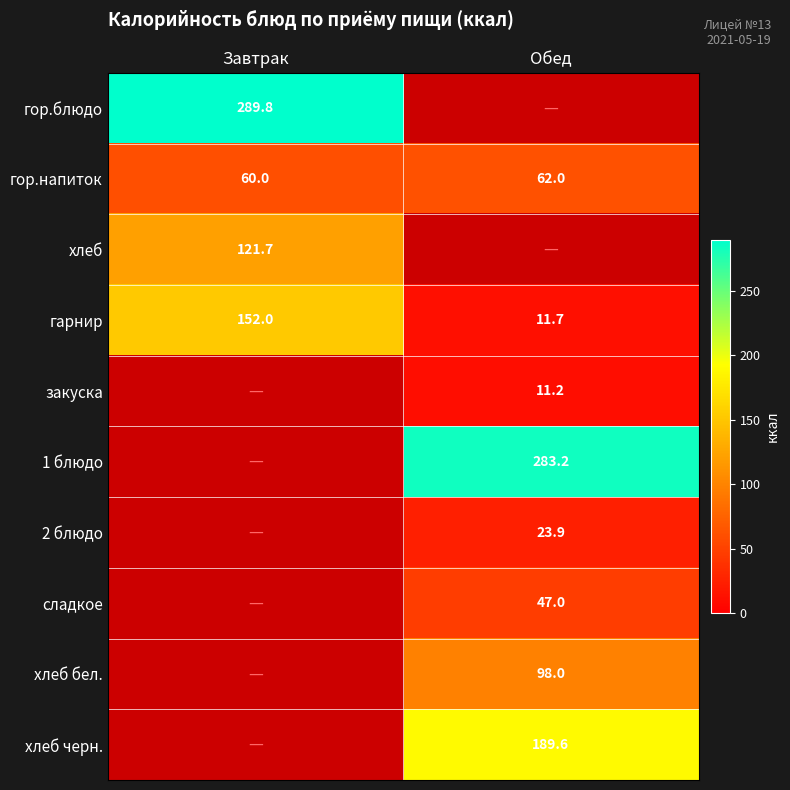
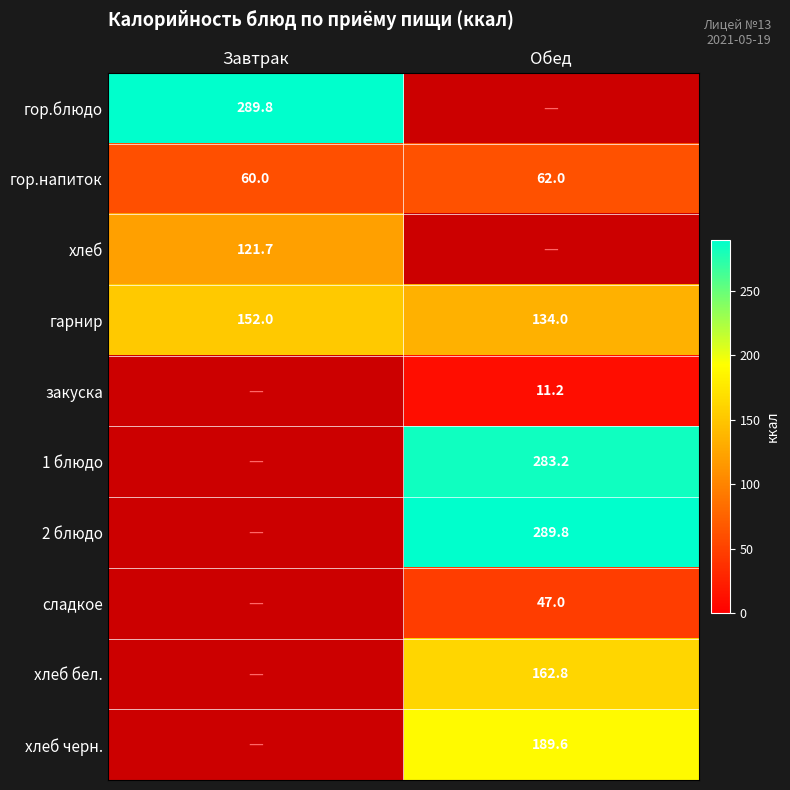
гарнир, Обед: 11.7 -> 134.0
2 блюдо, Обед: 23.9 -> 289.8
хлеб бел., Обед: 98.0 -> 162.8
